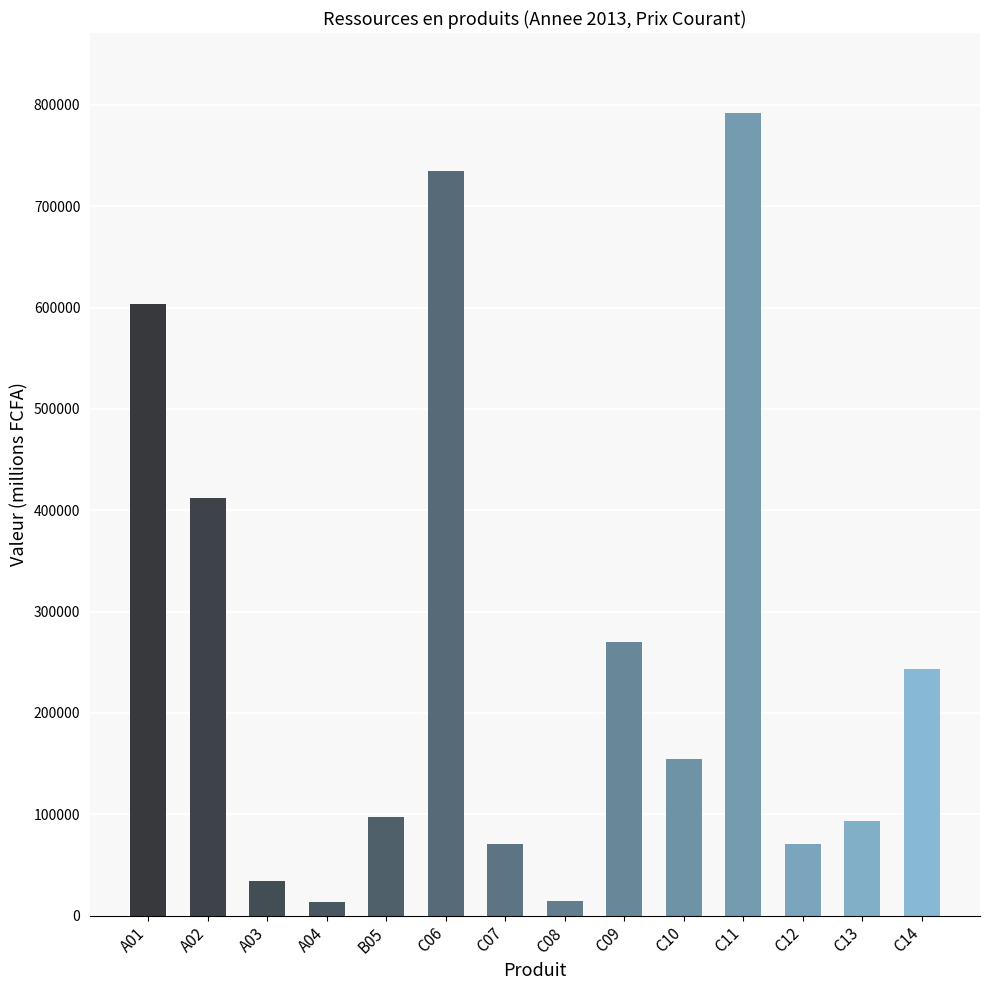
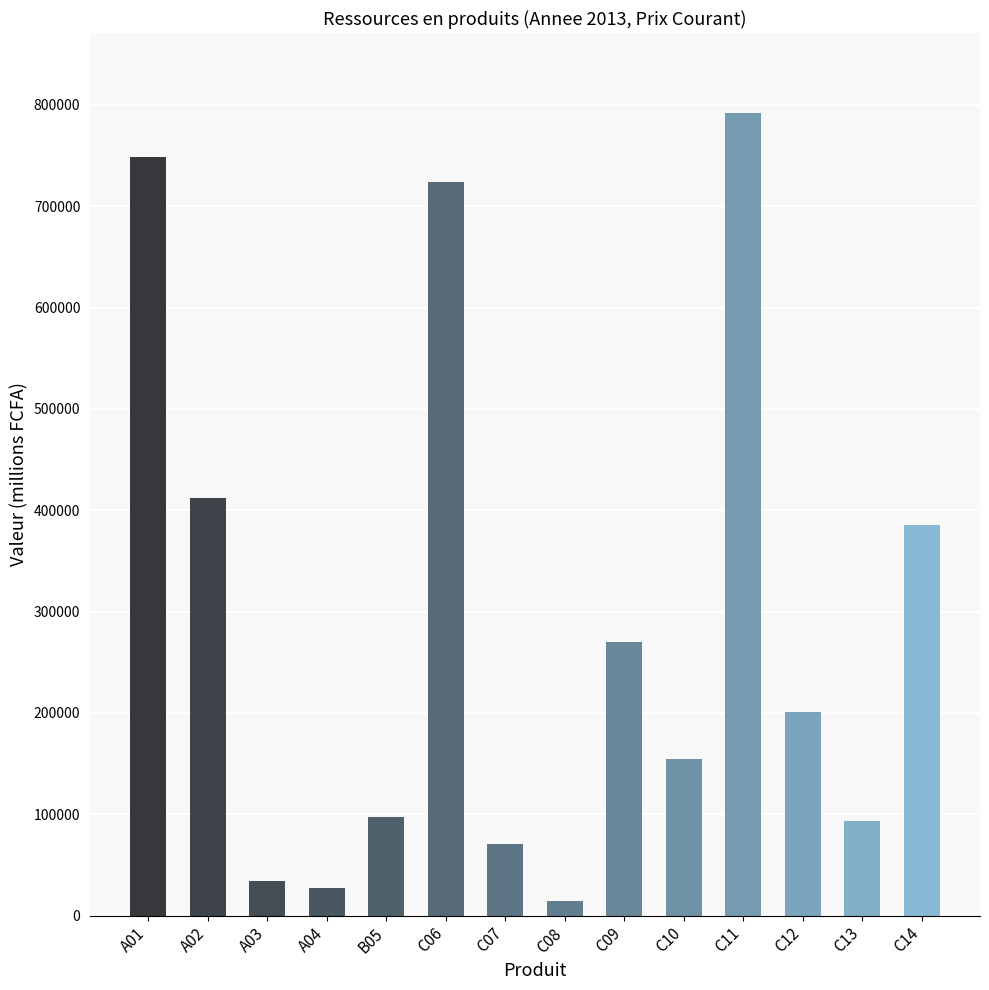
A01: 604000 -> 748000
A04: 13000 -> 27000
C06: 735000 -> 724000
C12: 71000 -> 201000
C14: 244000 -> 386000
